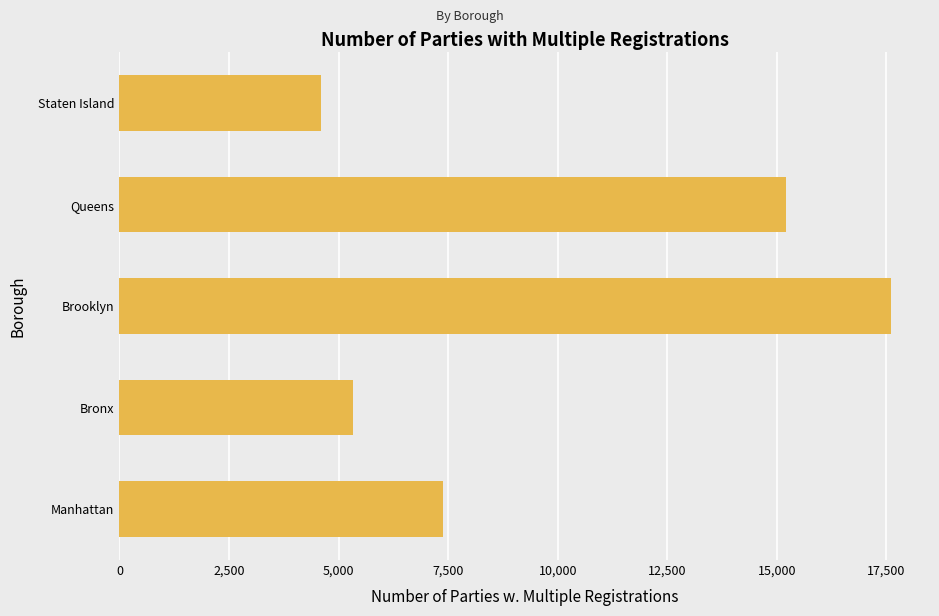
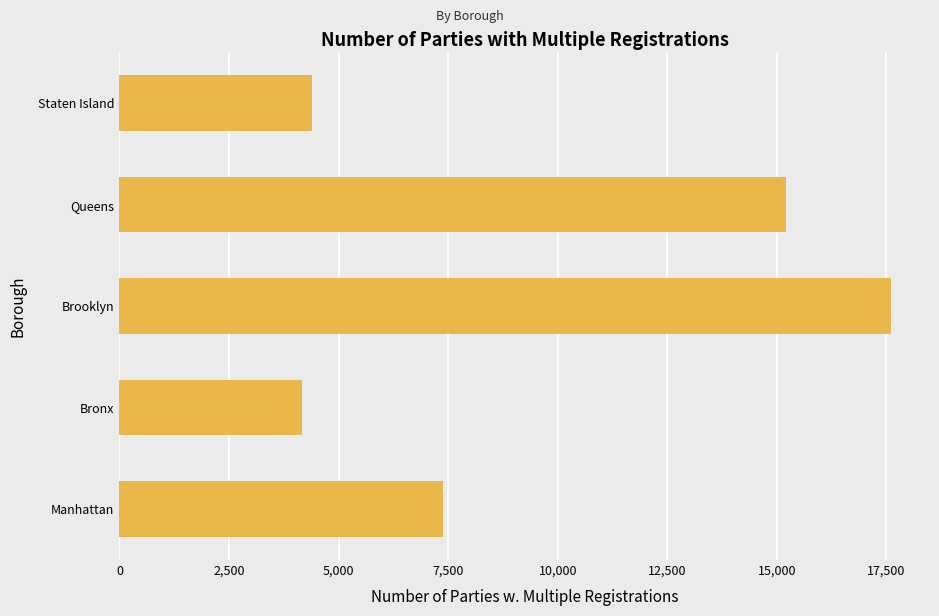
Staten Island: 4,600 -> 4,400
Bronx: 5,300 -> 4,200
